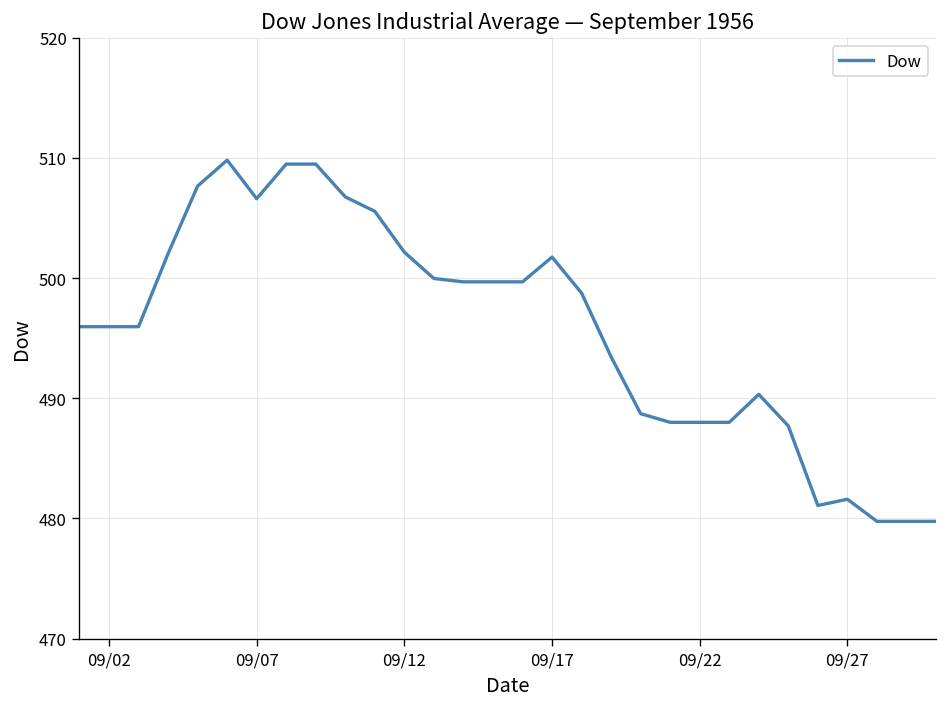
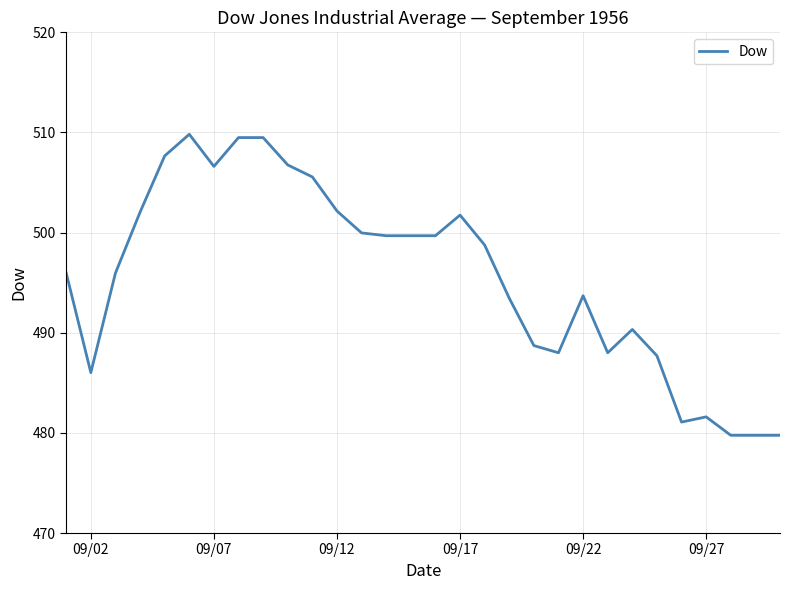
09/02: 496.0 -> 486.0
09/22: 488.0 -> 493.7
